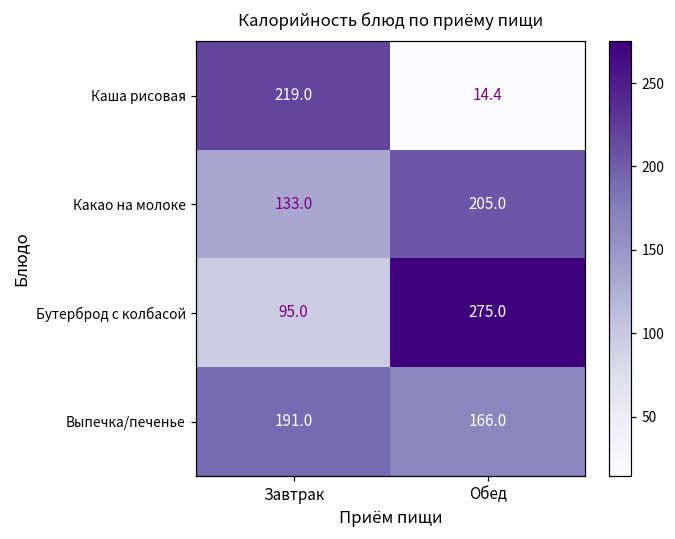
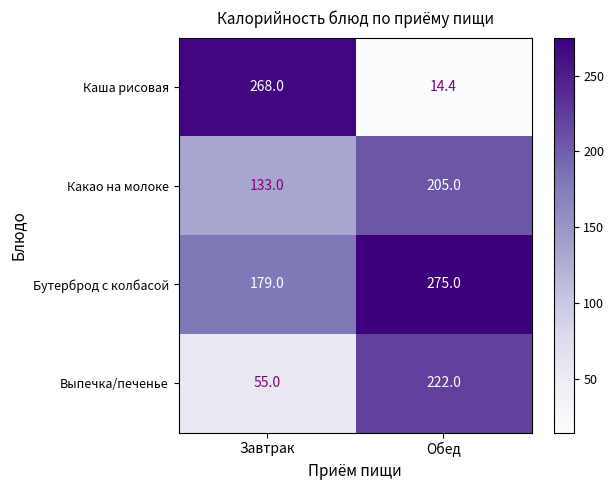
Каша рисовая, Завтрак: 219.0 -> 268.0
Бутерброд с колбасой, Завтрак: 95.0 -> 179.0
Выпечка/печенье, Завтрак: 191.0 -> 55.0
Выпечка/печенье, Обед: 166.0 -> 222.0
